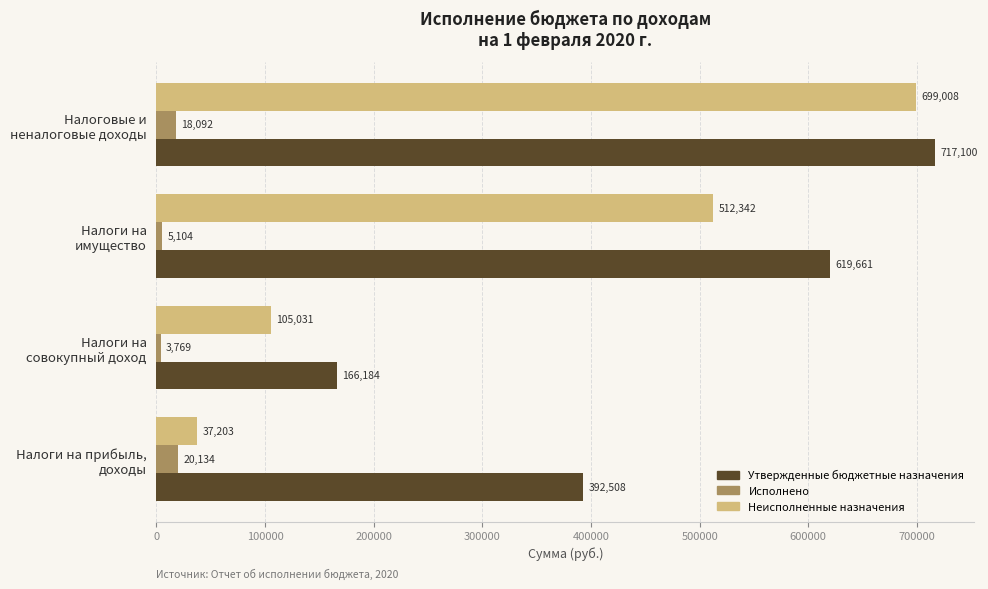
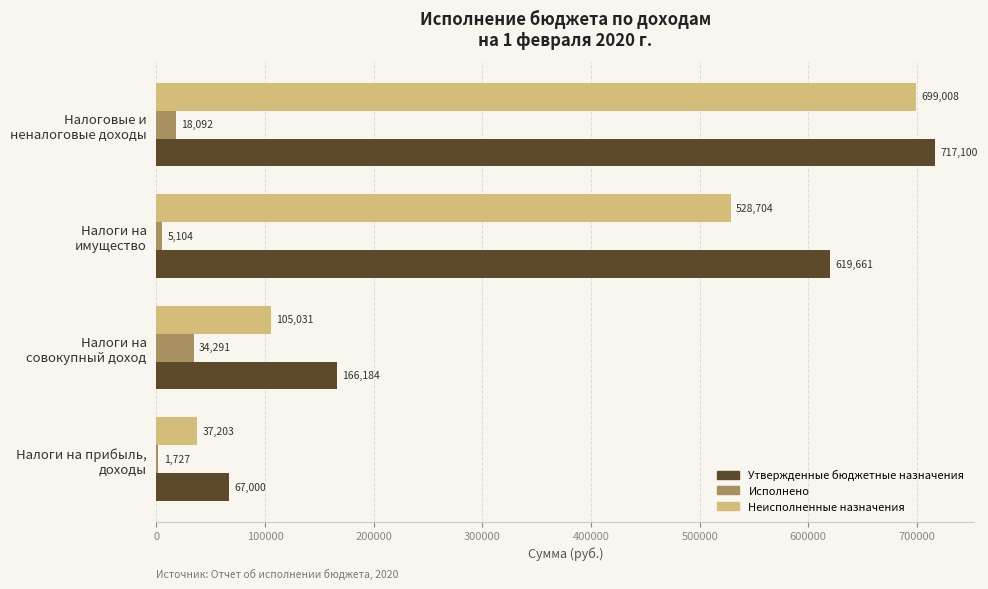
Неисполненные назначения, Налоги на имущество: 512,342 -> 528,704
Исполнено, Налоги на совокупный доход: 3,769 -> 34,291
Исполнено, Налоги на прибыль, доходы: 20,134 -> 1,727
Утвержденные бюджетные назначения, Налоги на прибыль, доходы: 392,508 -> 67,000
